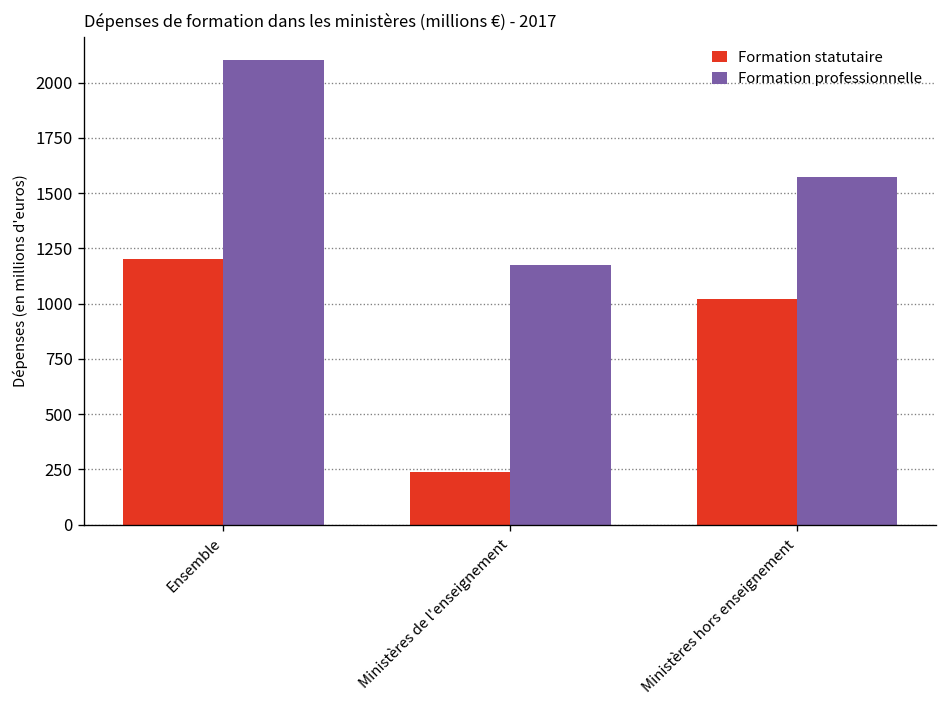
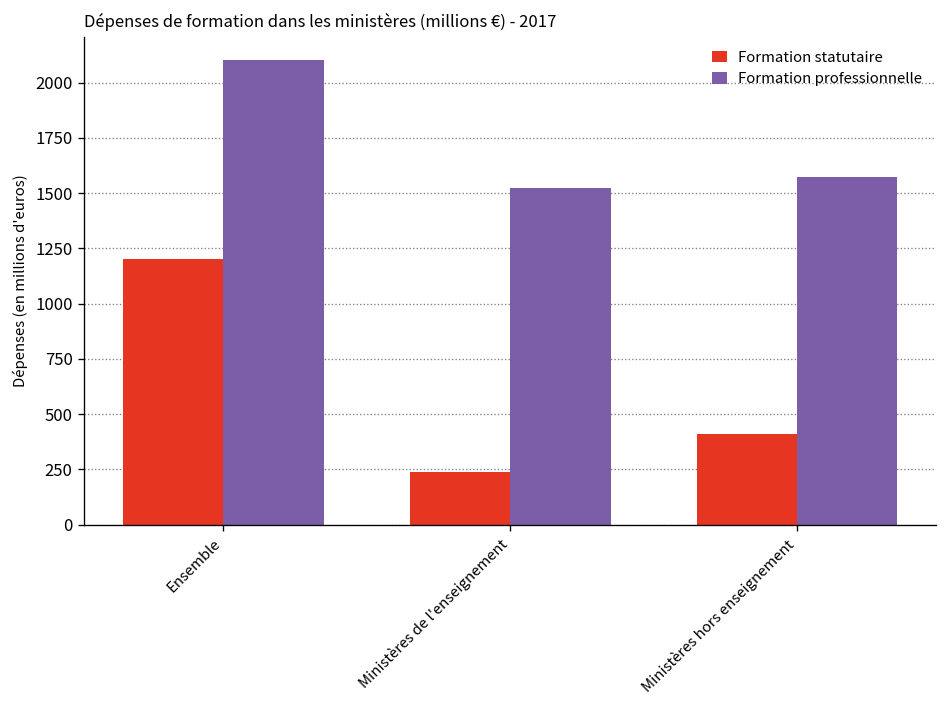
Formation professionnelle, Ministères de l'enseignement: 1170 -> 1520
Formation statutaire, Ministères hors enseignement: 1020 -> 410
